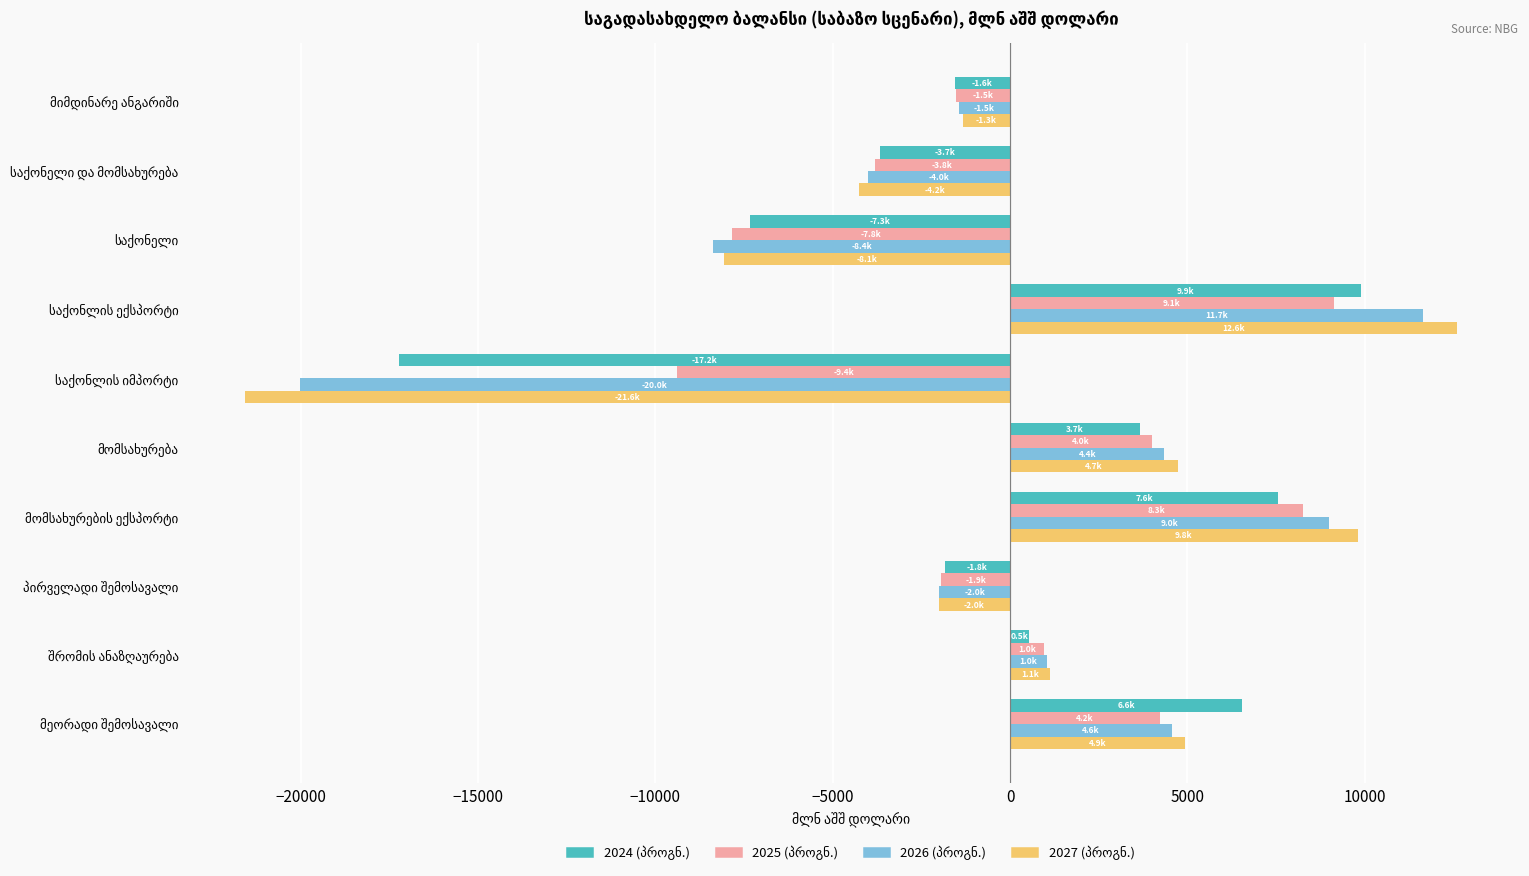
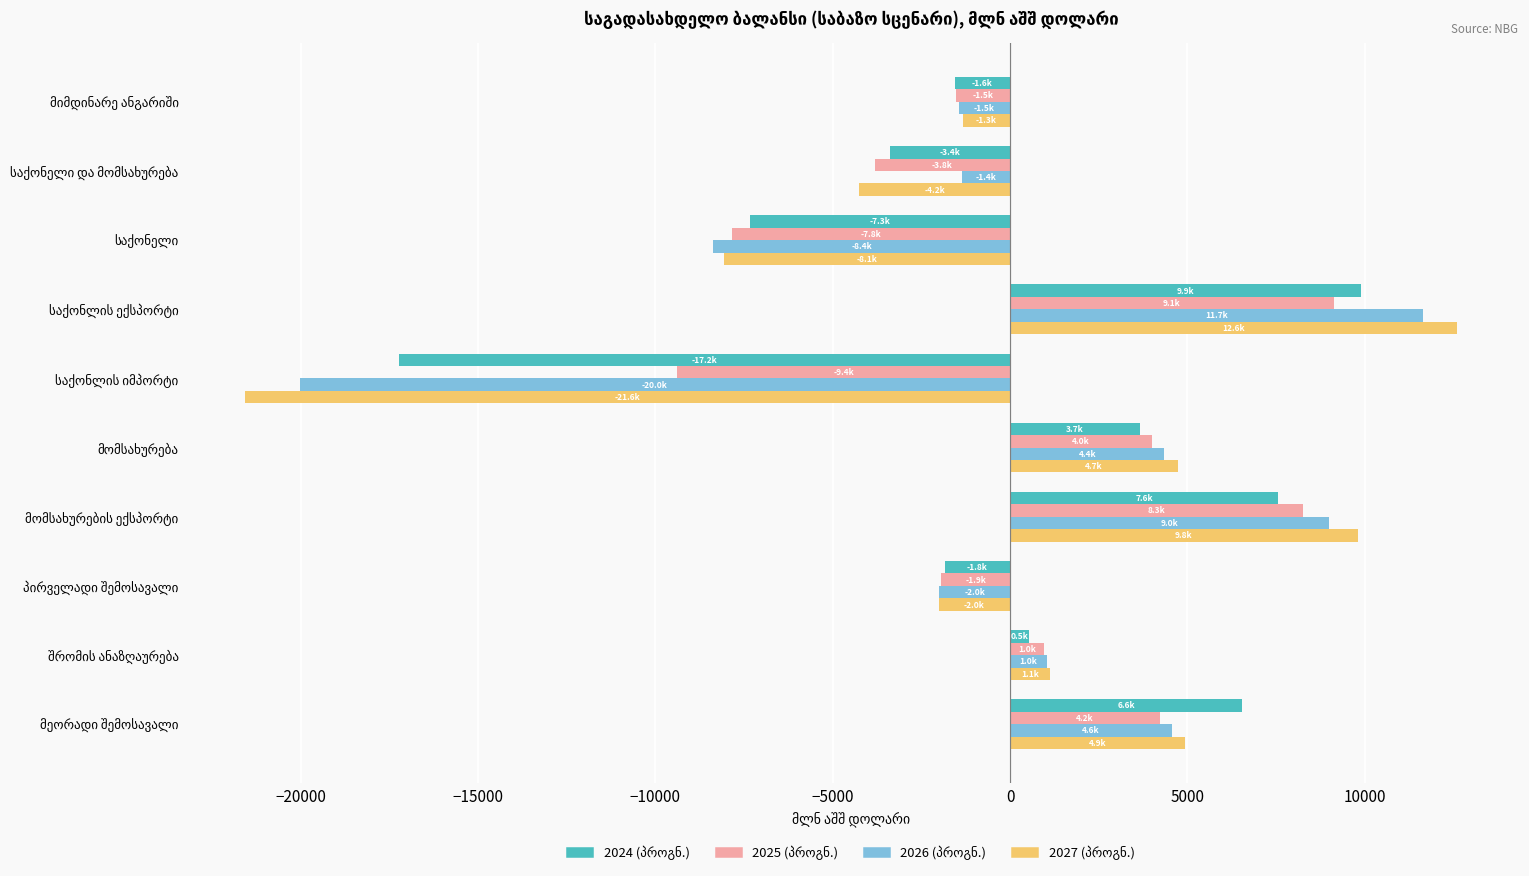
2024 (პროგნ.), საქონელი და მომსახურება: -3.7k -> -3.4k
2026 (პროგნ.), საქონელი და მომსახურება: -4.0k -> -1.4k
